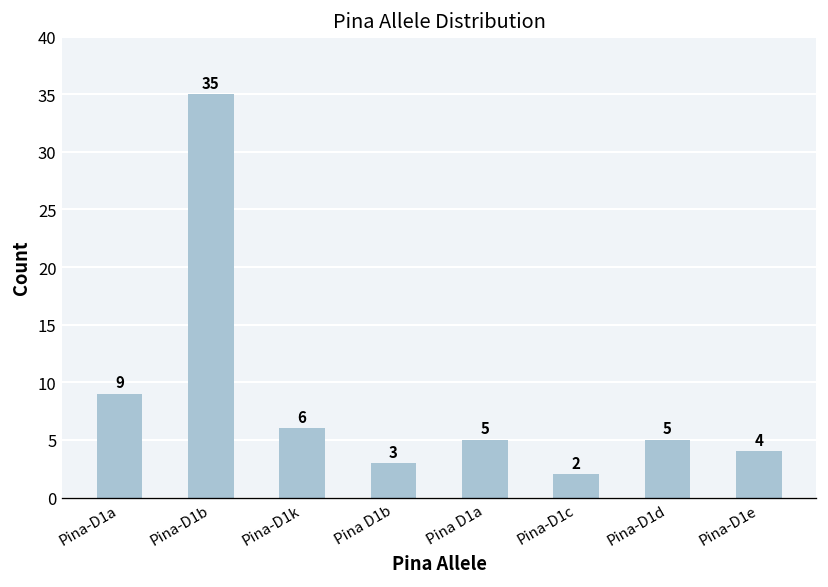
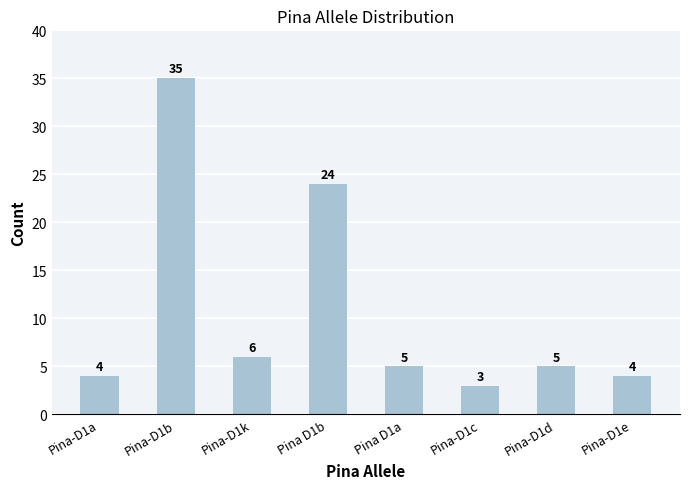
Pina-D1a: 9 -> 4
Pina D1b: 3 -> 24
Pina-D1c: 2 -> 3
